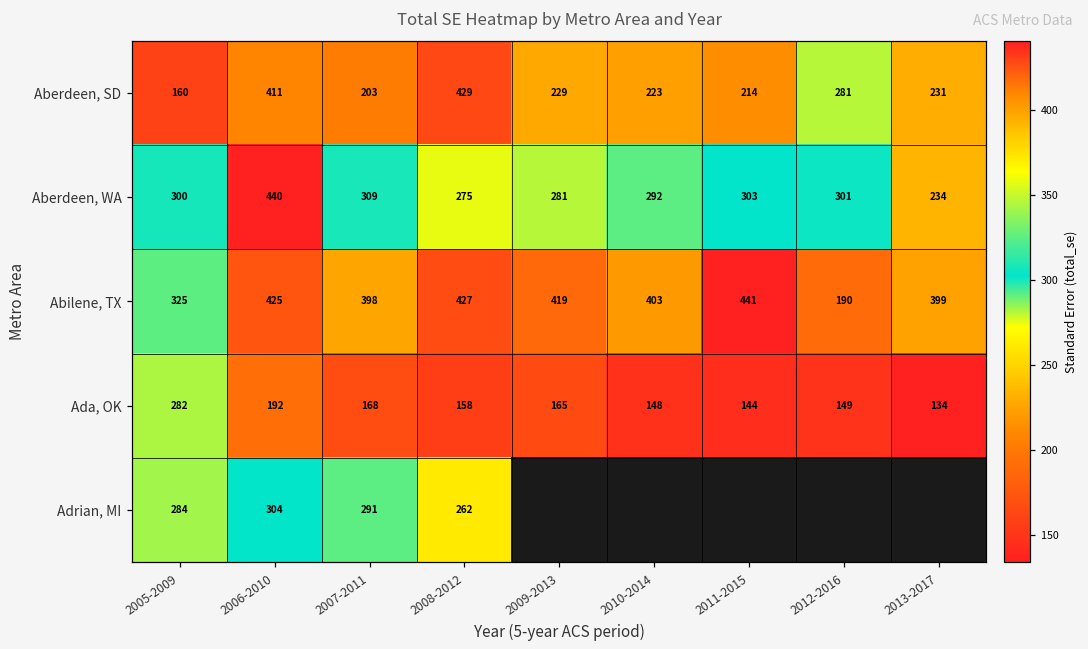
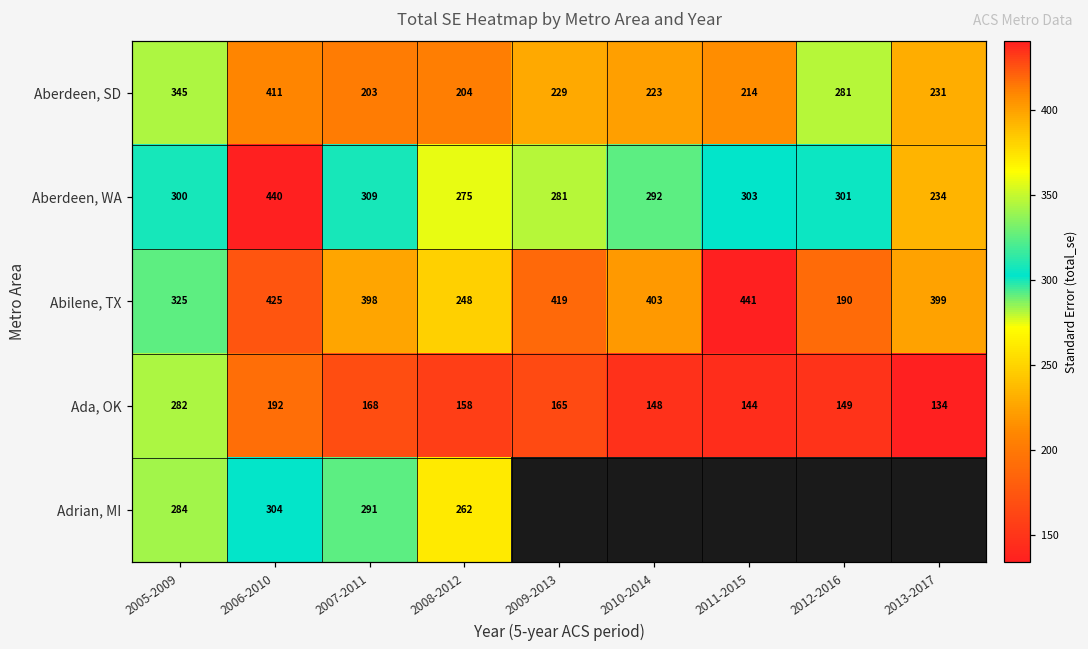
Aberdeen, SD, 2005-2009: 160 -> 345
Aberdeen, SD, 2008-2012: 429 -> 204
Abilene, TX, 2008-2012: 427 -> 248
